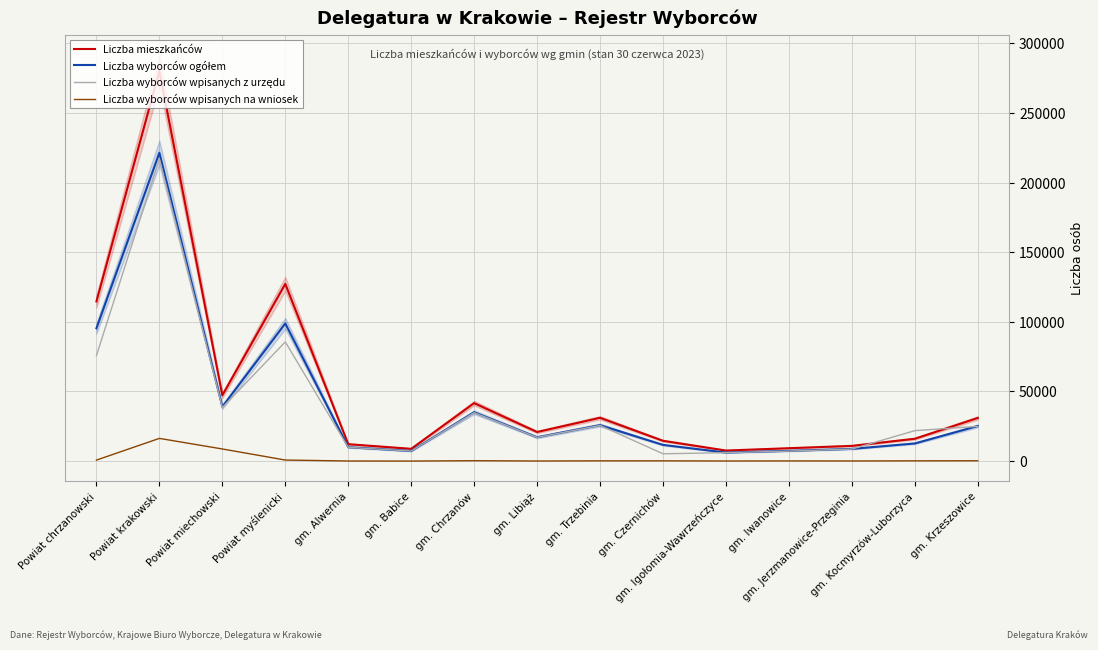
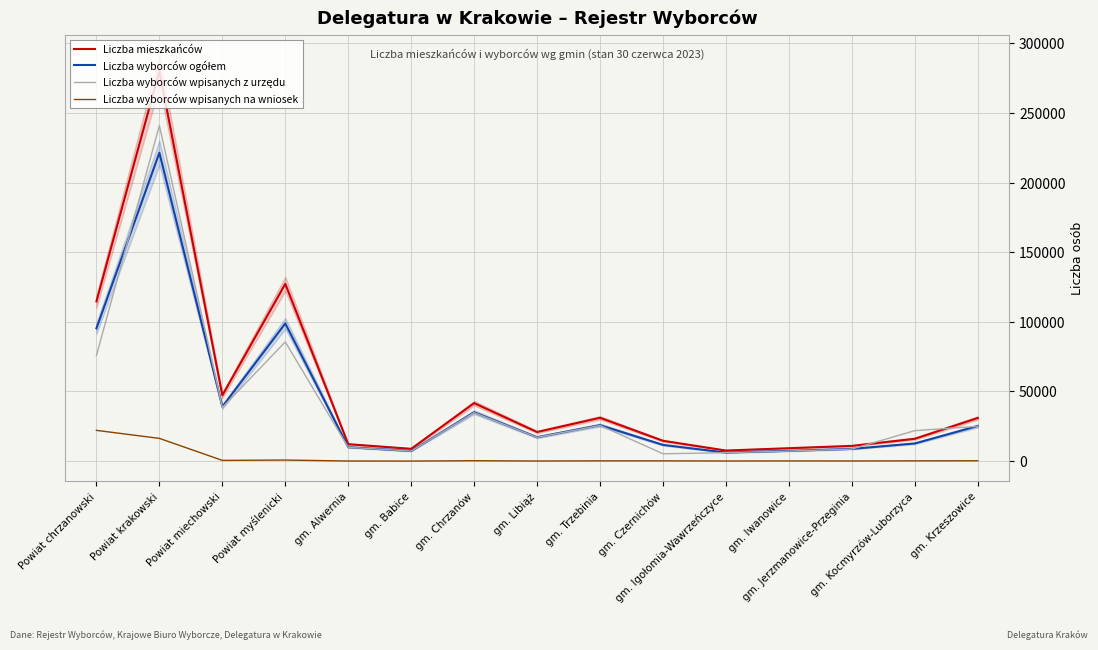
Liczba wyborców wpisanych na wniosek, Powiat chrzanowski: 1000 -> 22000
Liczba wyborców wpisanych z urzędu, Powiat krakowski: 217000 -> 241000
Liczba wyborców wpisanych na wniosek, Powiat miechowski: 9000 -> 1000
